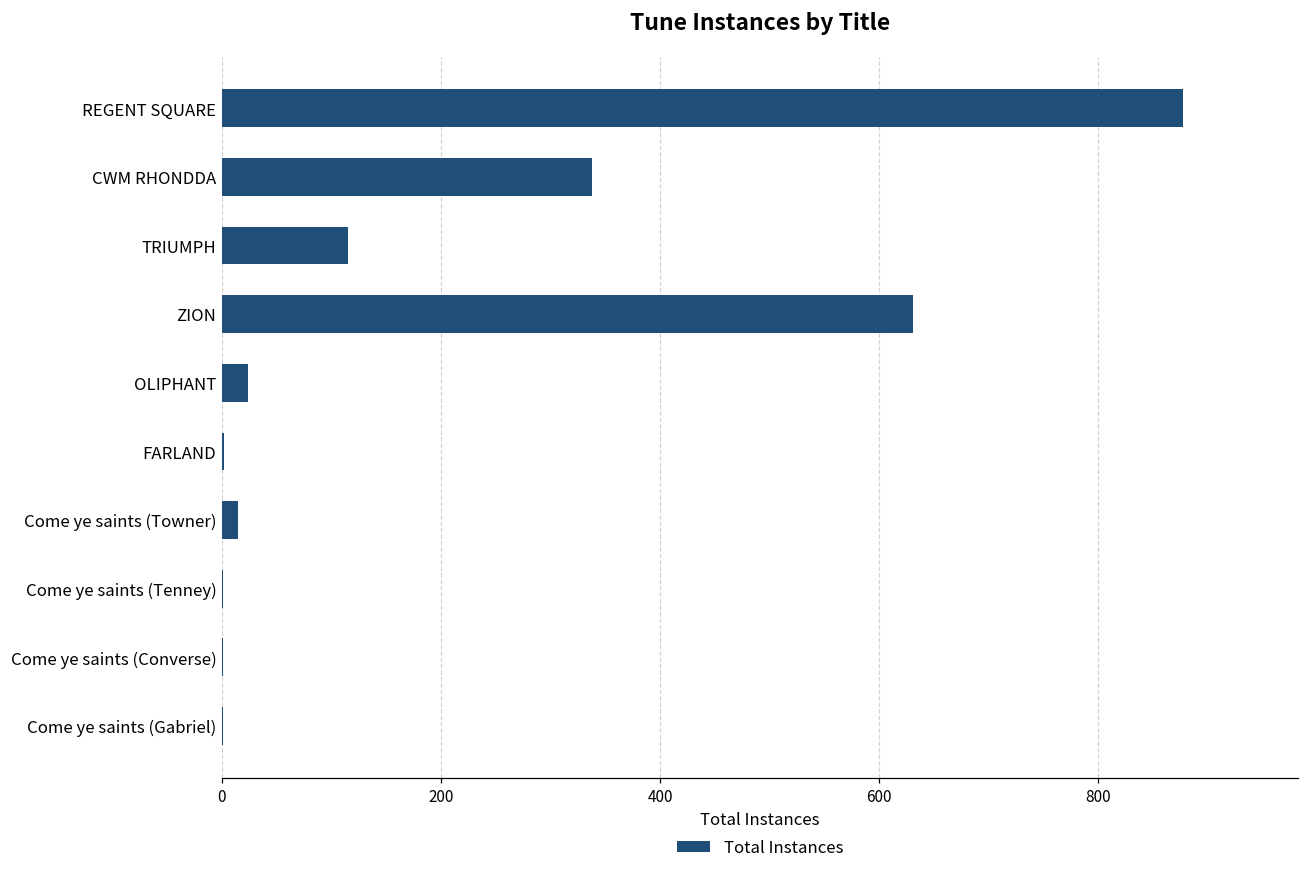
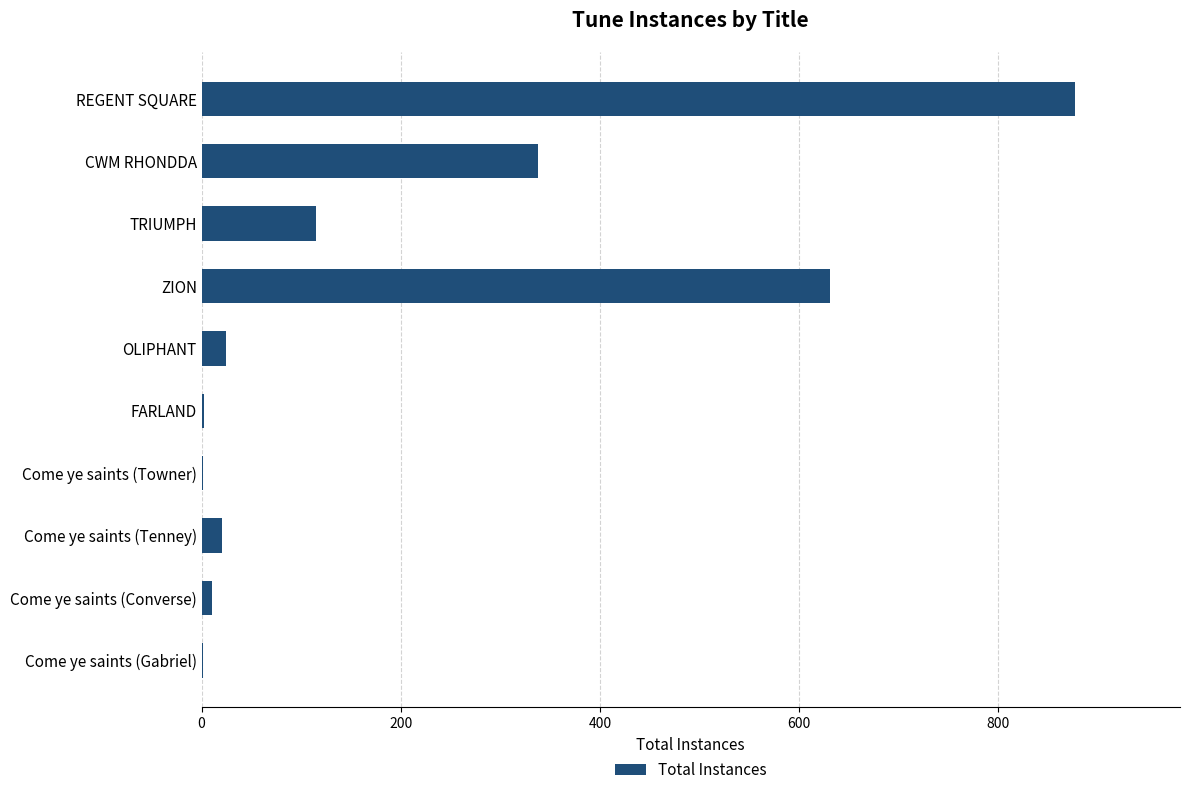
Come ye saints (Towner): 20 -> 0
Come ye saints (Tenney): 0 -> 20
Come ye saints (Converse): 0 -> 10
